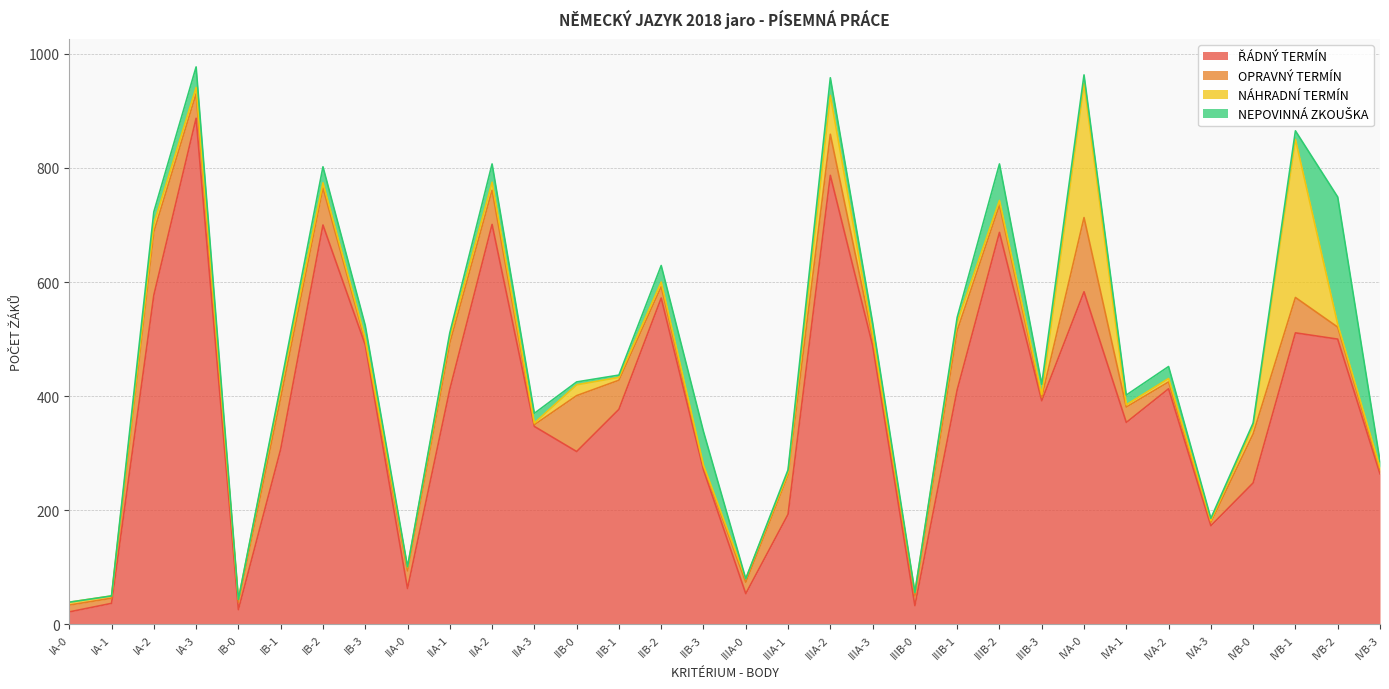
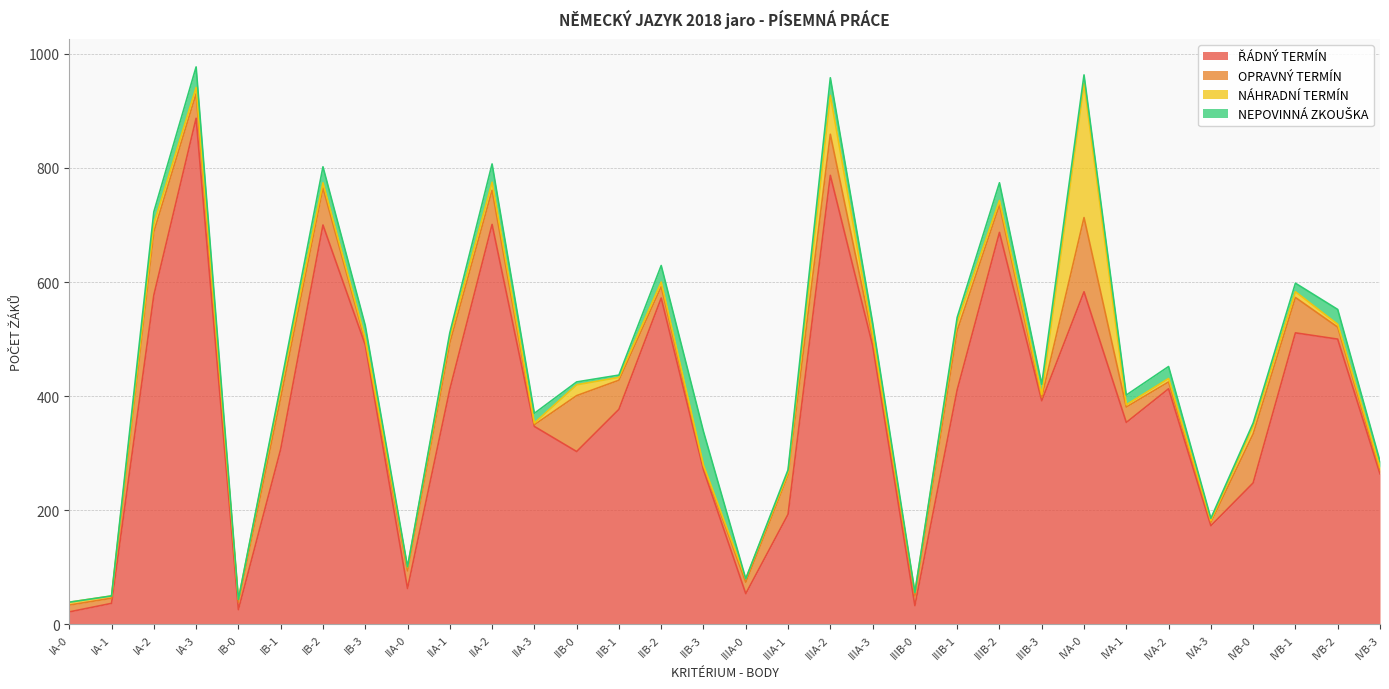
NEPOVINNÁ ZKOUŠKA, IIIB-2: 60 -> 30
NÁHRADNÍ TERMÍN, IVB-1: 280 -> 10
NEPOVINNÁ ZKOUŠKA, IVB-2: 220 -> 30
